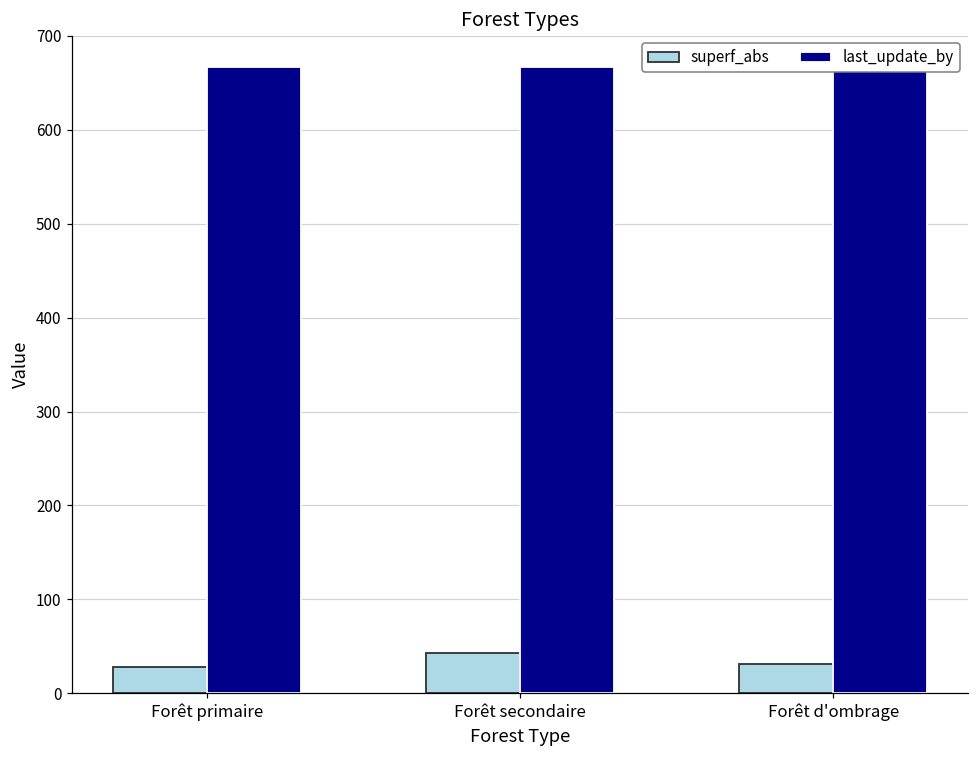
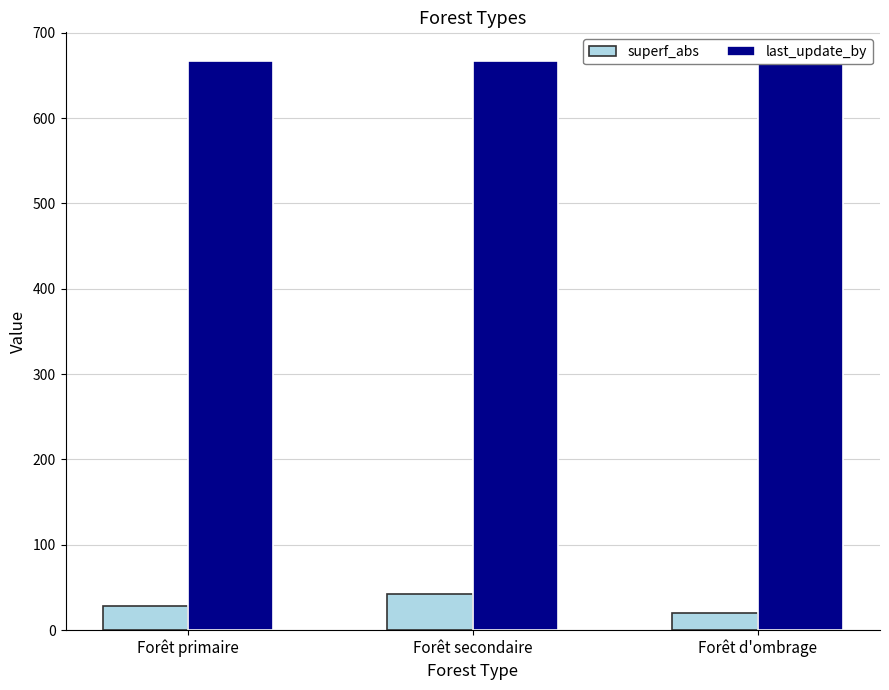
superf_abs, Forêt d'ombrage: 30 -> 20
